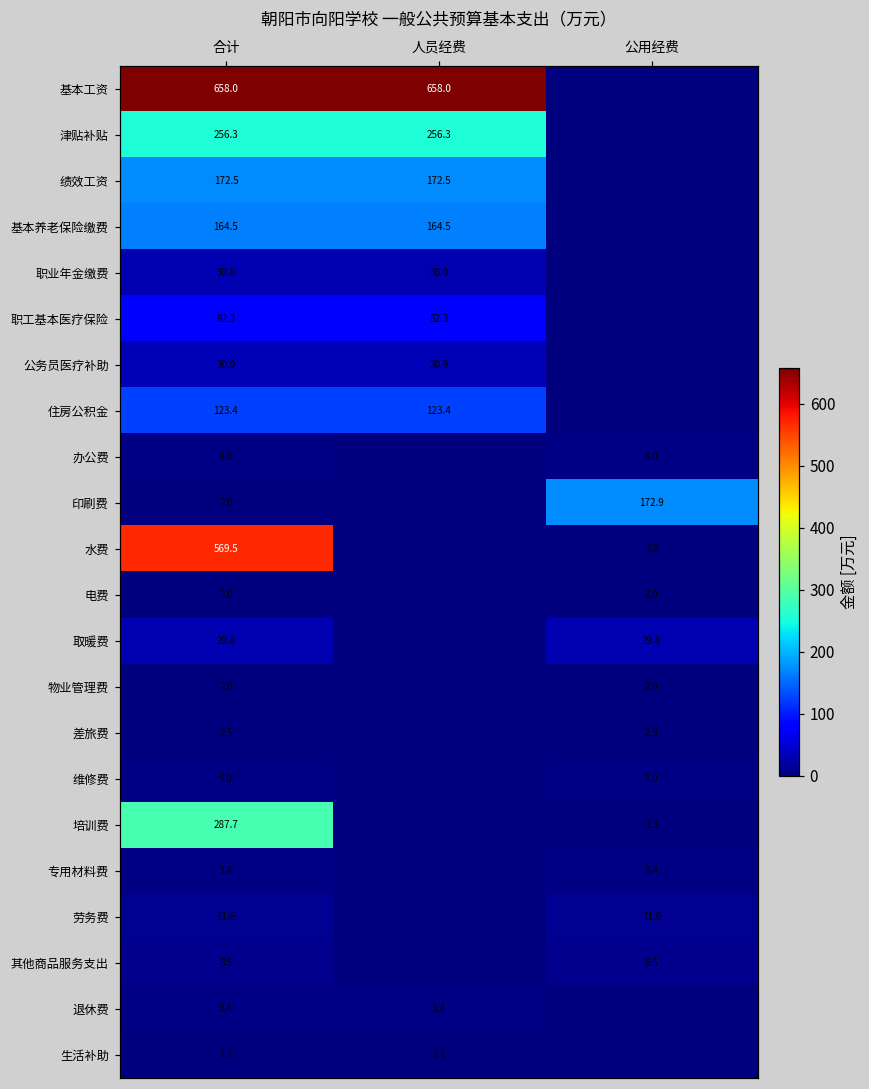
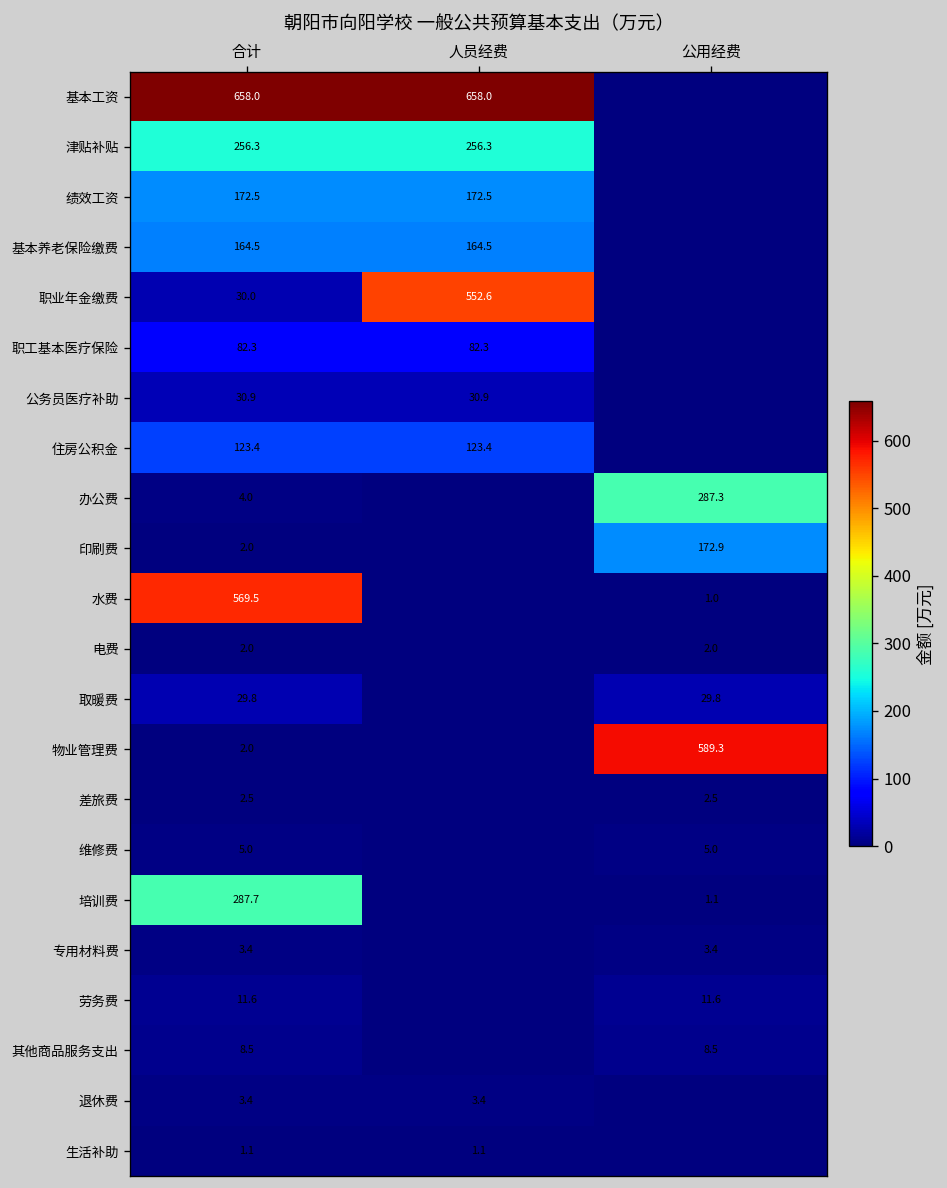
职业年金缴费, 人员经费: 30.0 -> 552.6
办公费, 公用经费: 4.0 -> 287.3
物业管理费, 公用经费: 2.0 -> 589.3
